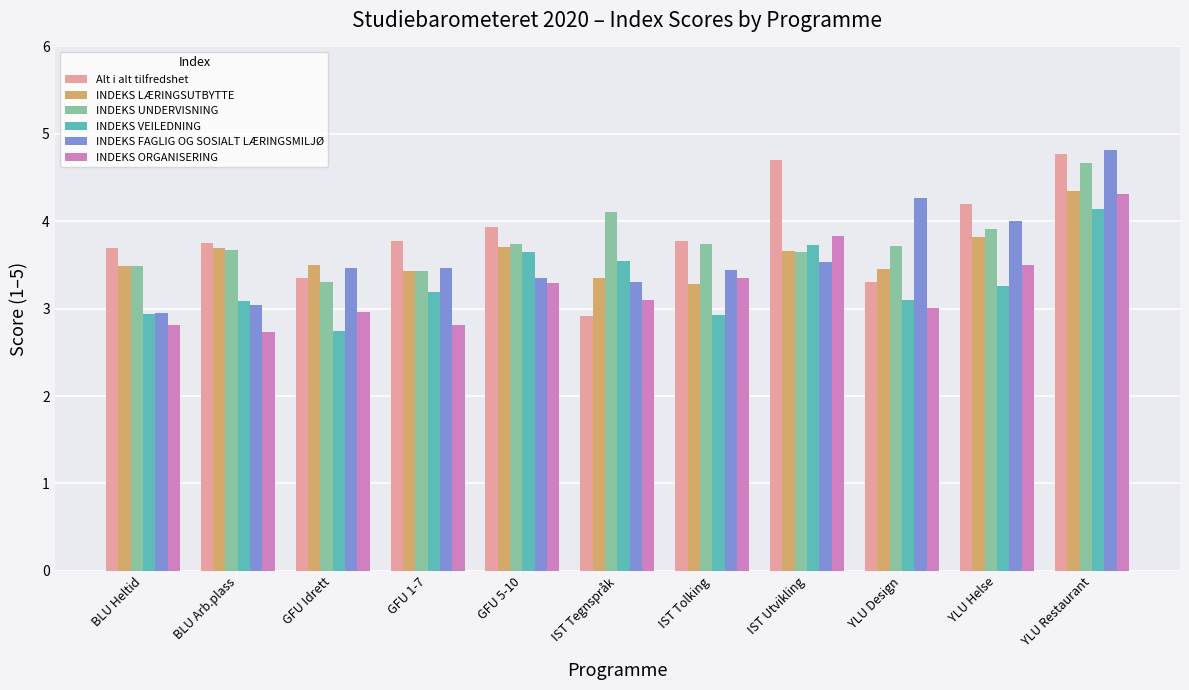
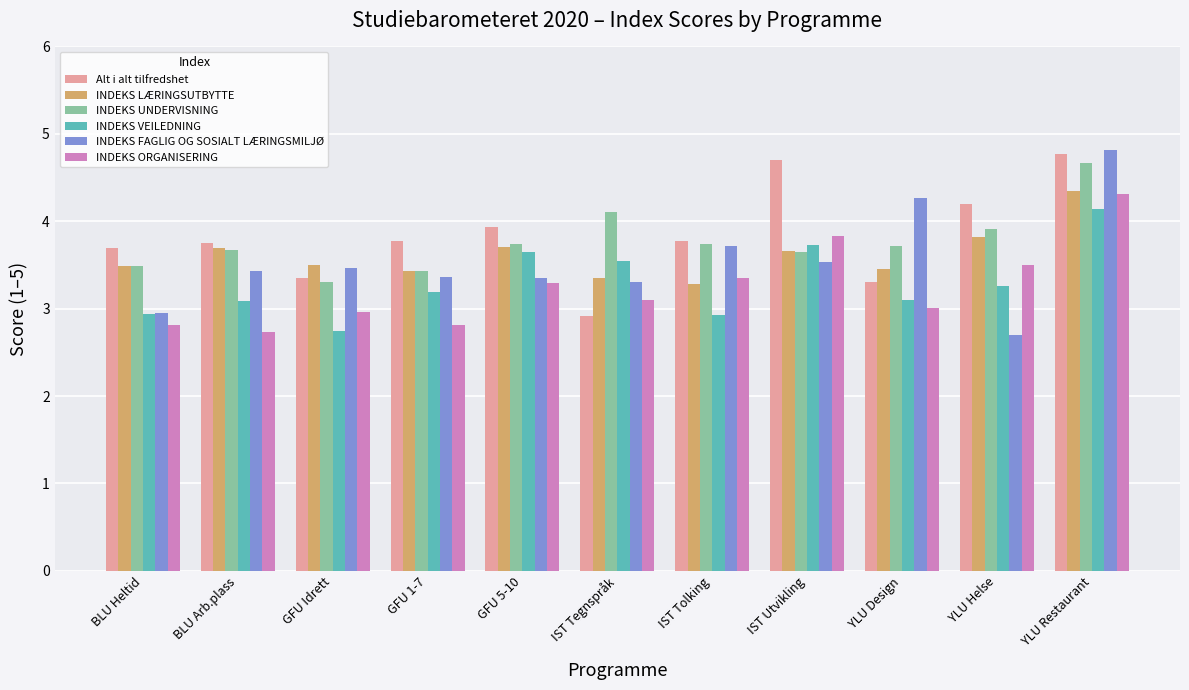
INDEKS FAGLIG OG SOSIALT LÆRINGSMILJØ, BLU Arb.plass: 3.0 -> 3.4
INDEKS FAGLIG OG SOSIALT LÆRINGSMILJØ, GFU 1-7: 3.5 -> 3.4
INDEKS FAGLIG OG SOSIALT LÆRINGSMILJØ, IST Tolking: 3.4 -> 3.7
INDEKS FAGLIG OG SOSIALT LÆRINGSMILJØ, YLU Helse: 4.0 -> 2.7
